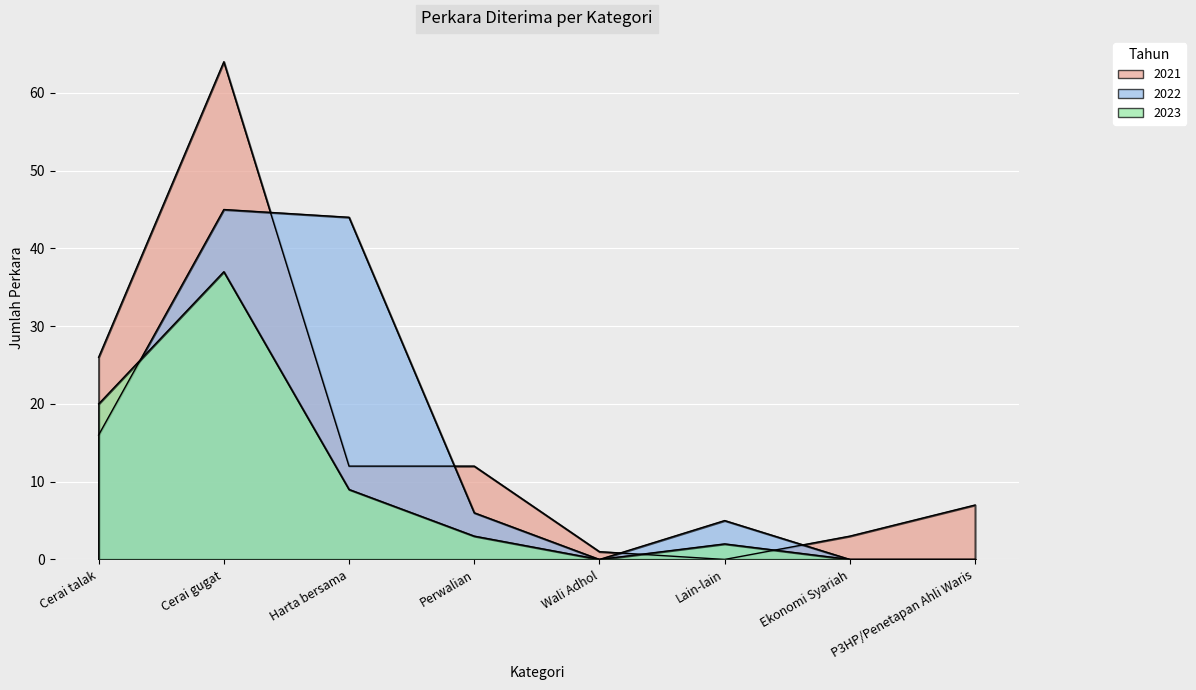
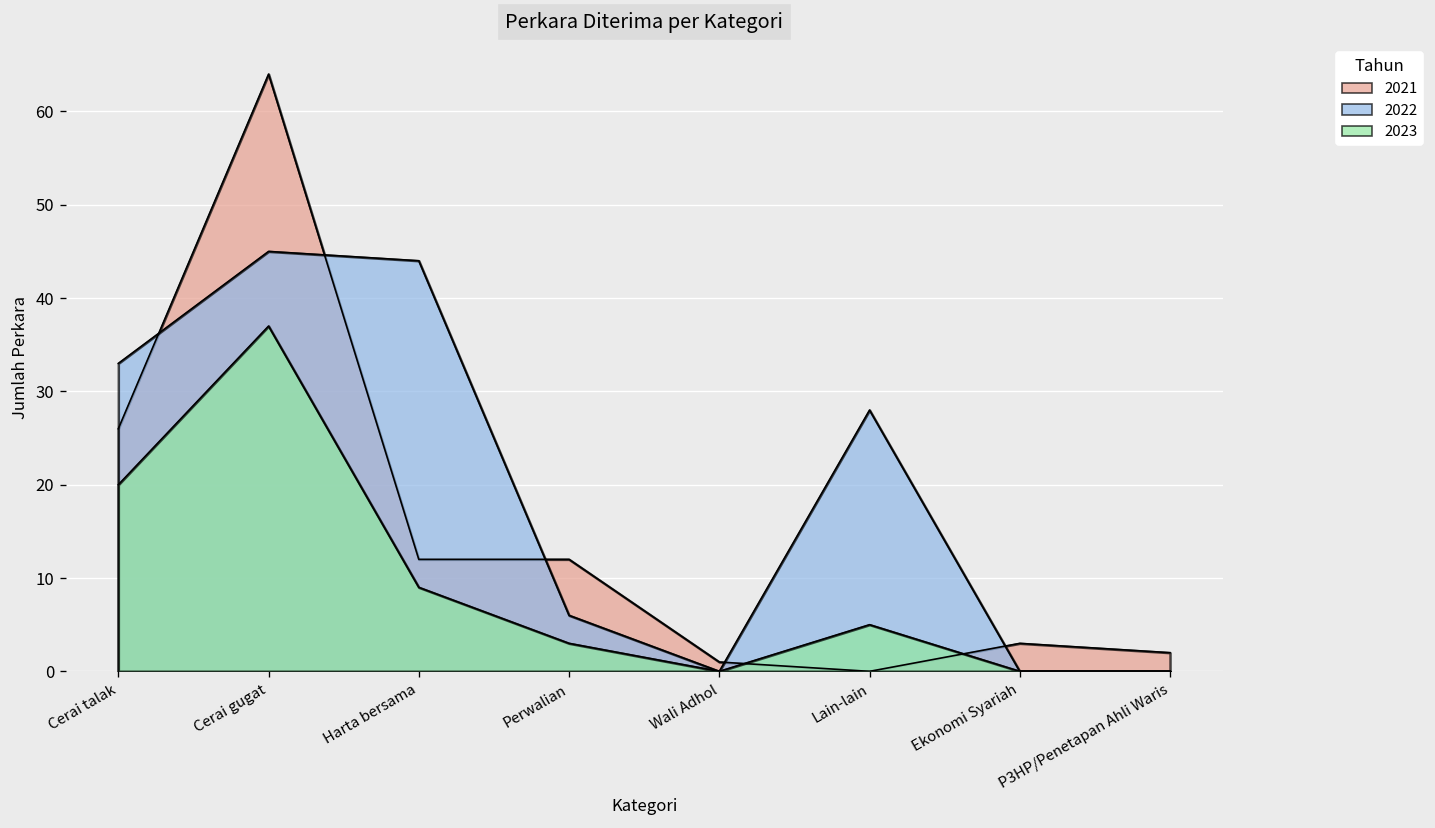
2022, Cerai talak: 16 -> 33
2022, Lain-lain: 5 -> 28
2023, Lain-lain: 2 -> 5
2021, P3HP/Penetapan Ahli Waris: 7 -> 2
